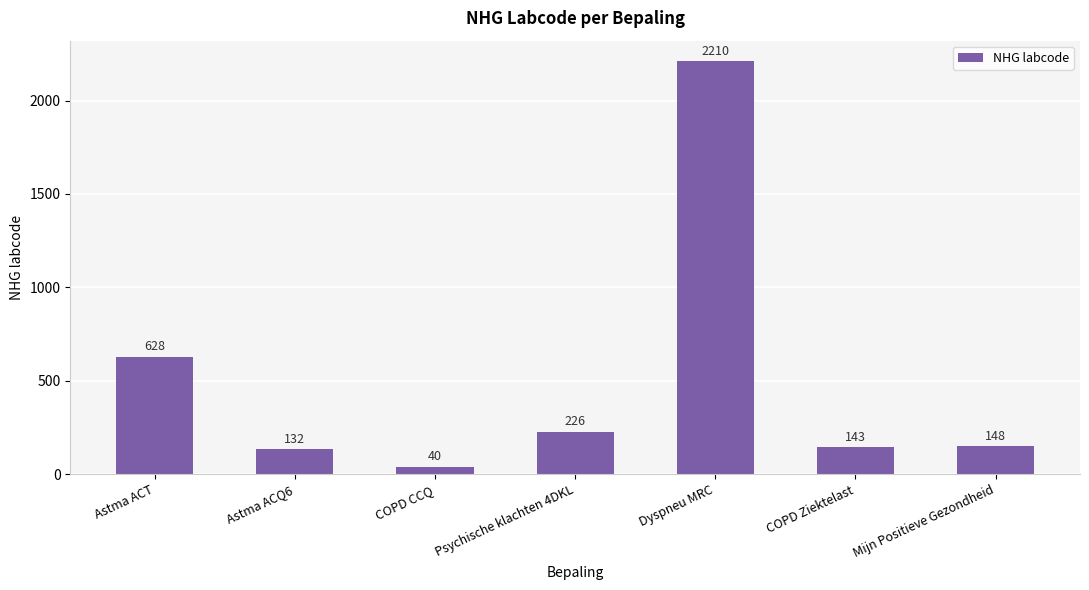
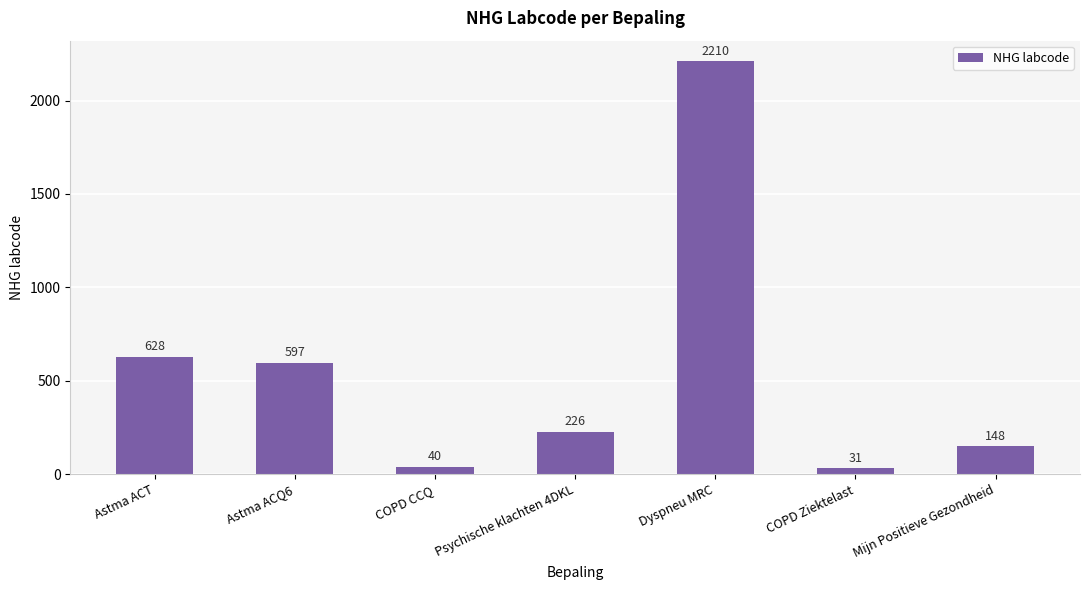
Astma ACQ6: 132 -> 597
COPD Ziektelast: 143 -> 31
